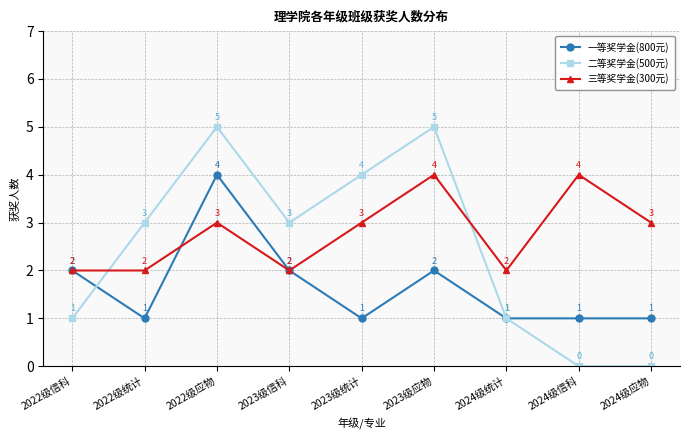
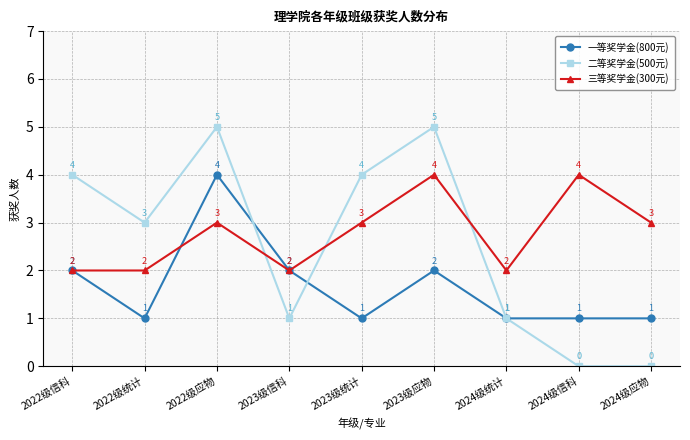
二等奖学金(500元), 2022级信科: 1 -> 4
二等奖学金(500元), 2023级信科: 3 -> 1
